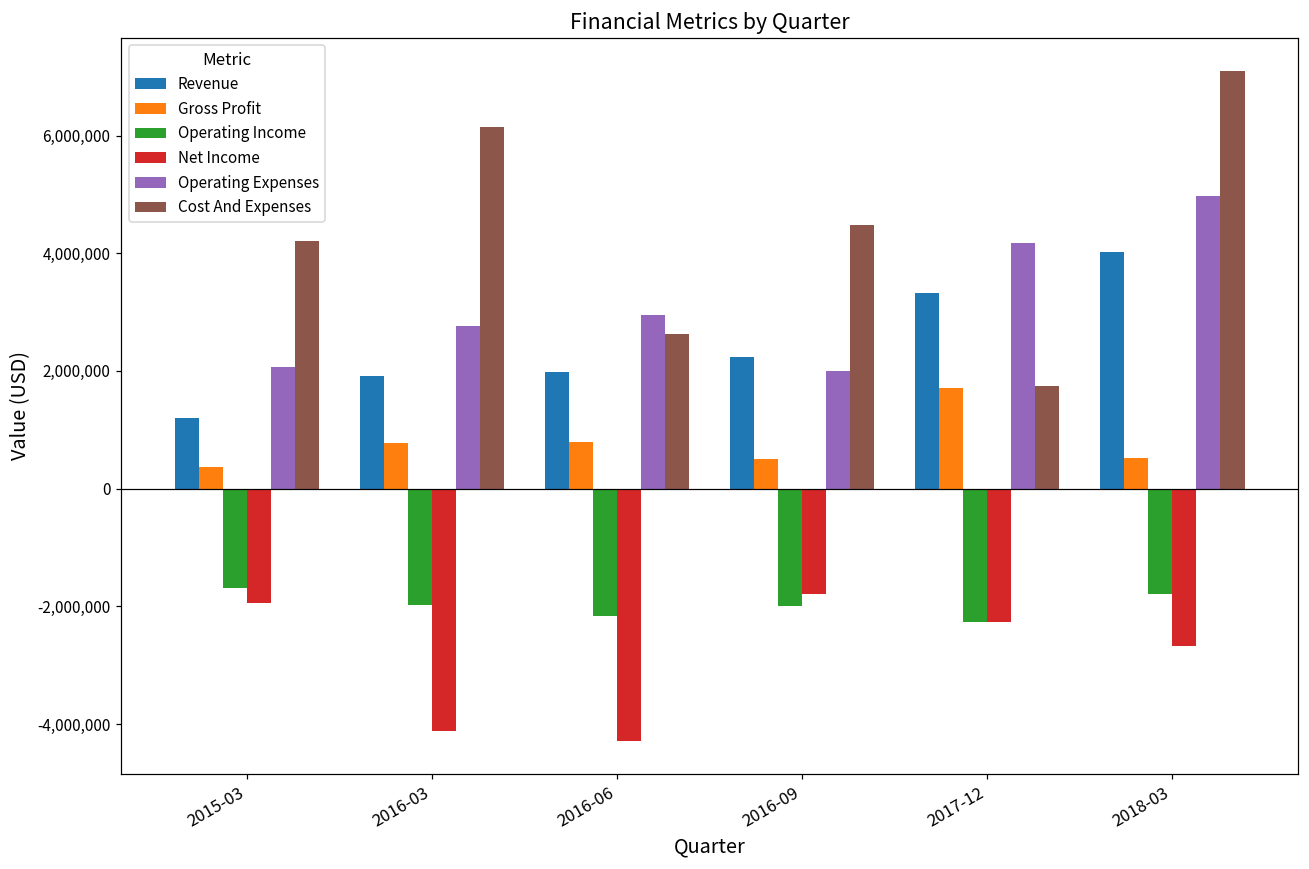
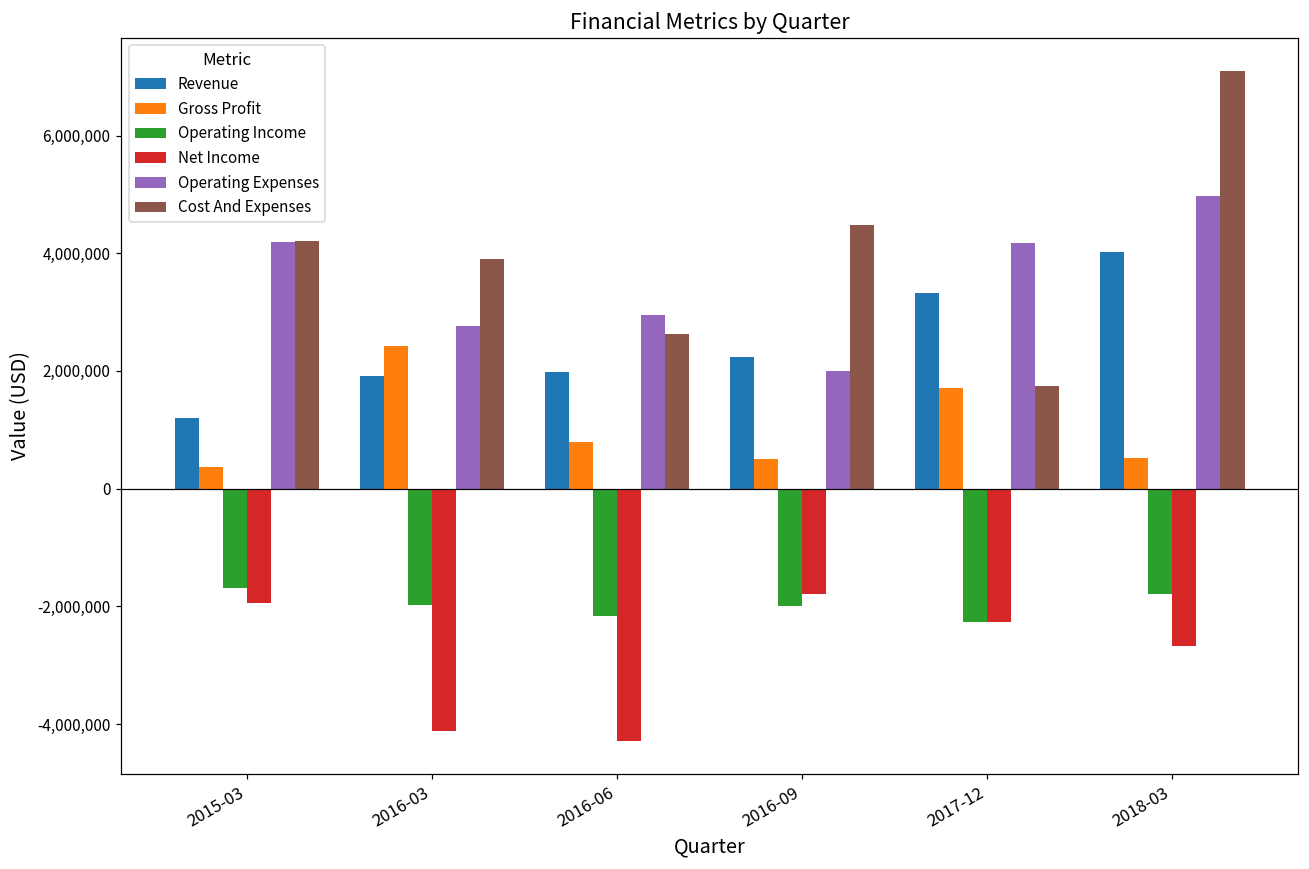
Operating Expenses, 2015-03: 2,100,000 -> 4,200,000
Gross Profit, 2016-03: 800,000 -> 2,400,000
Cost And Expenses, 2016-03: 6,100,000 -> 3,900,000
